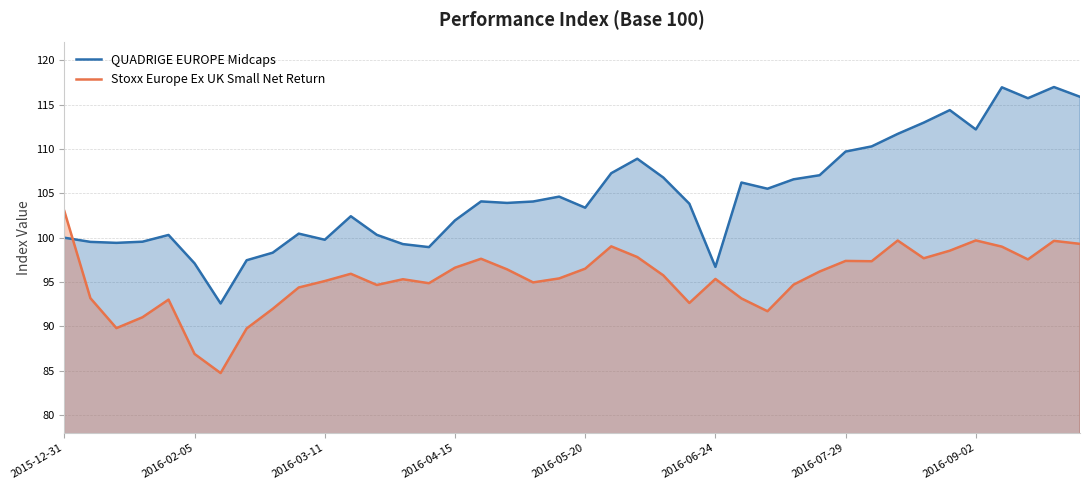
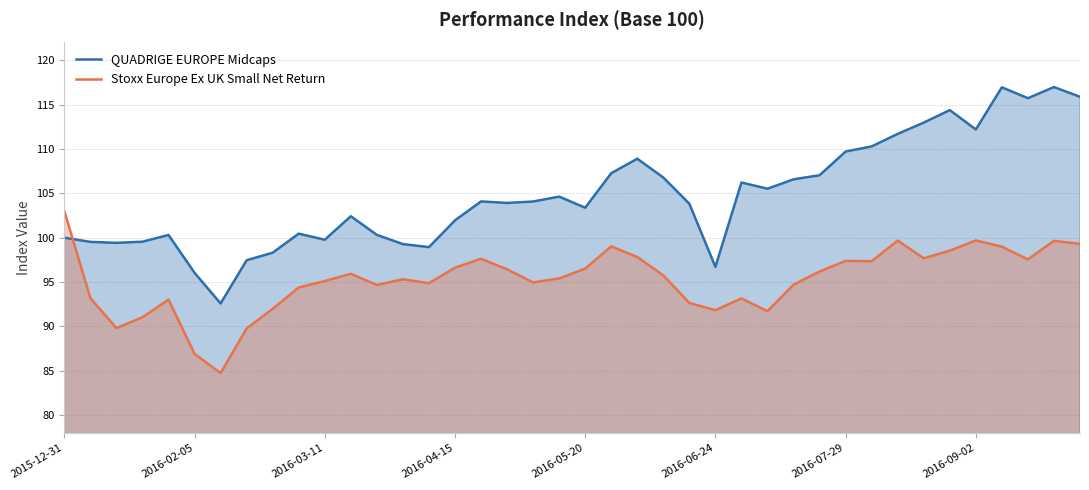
QUADRIGE EUROPE Midcaps, 2016-02-05: 97 -> 96
Stoxx Europe Ex UK Small Net Return, 2016-06-24: 95 -> 92
